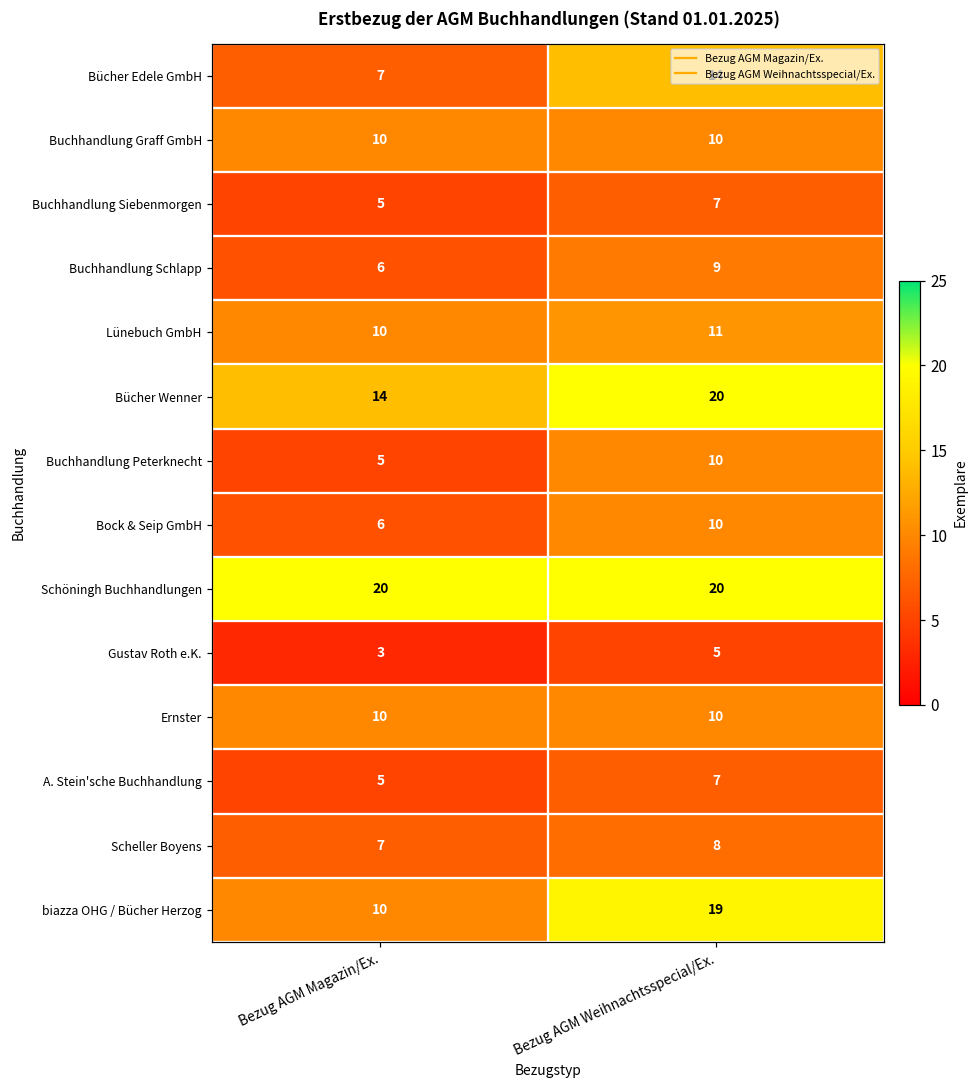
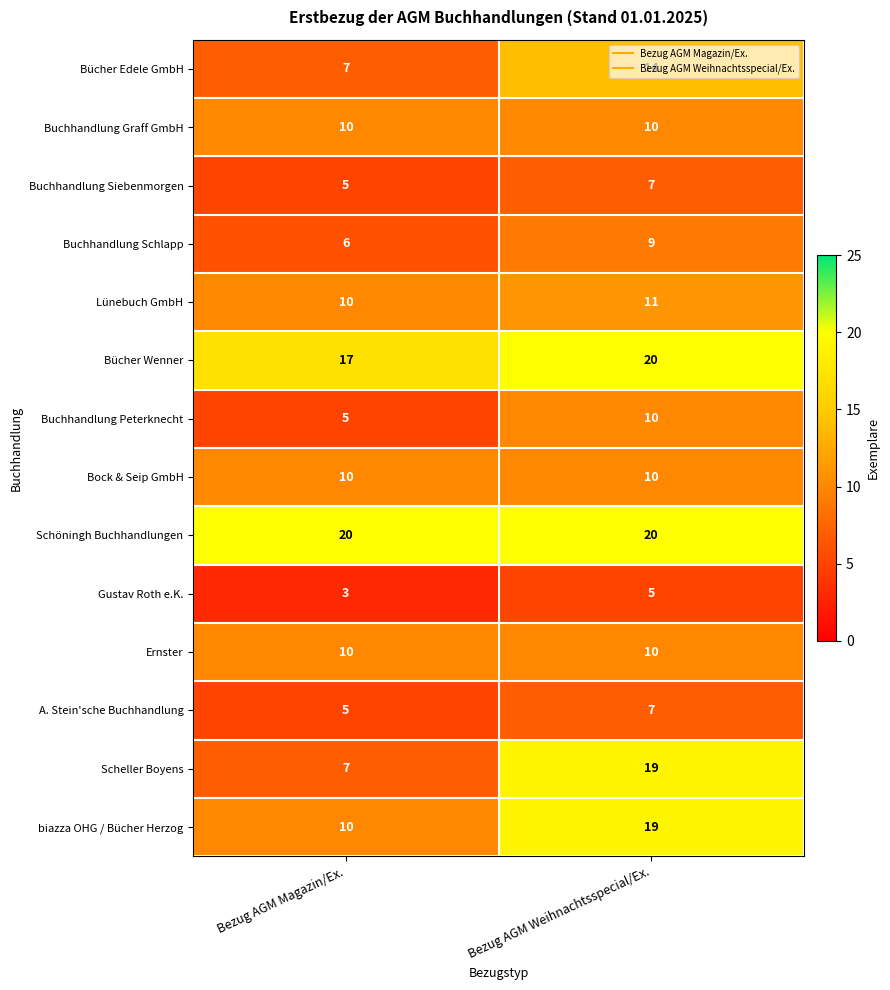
Bücher Wenner, Bezug AGM Magazin/Ex.: 14 -> 17
Bock & Seip GmbH, Bezug AGM Magazin/Ex.: 6 -> 10
Scheller Boyens, Bezug AGM Weihnachtsspecial/Ex.: 8 -> 19
